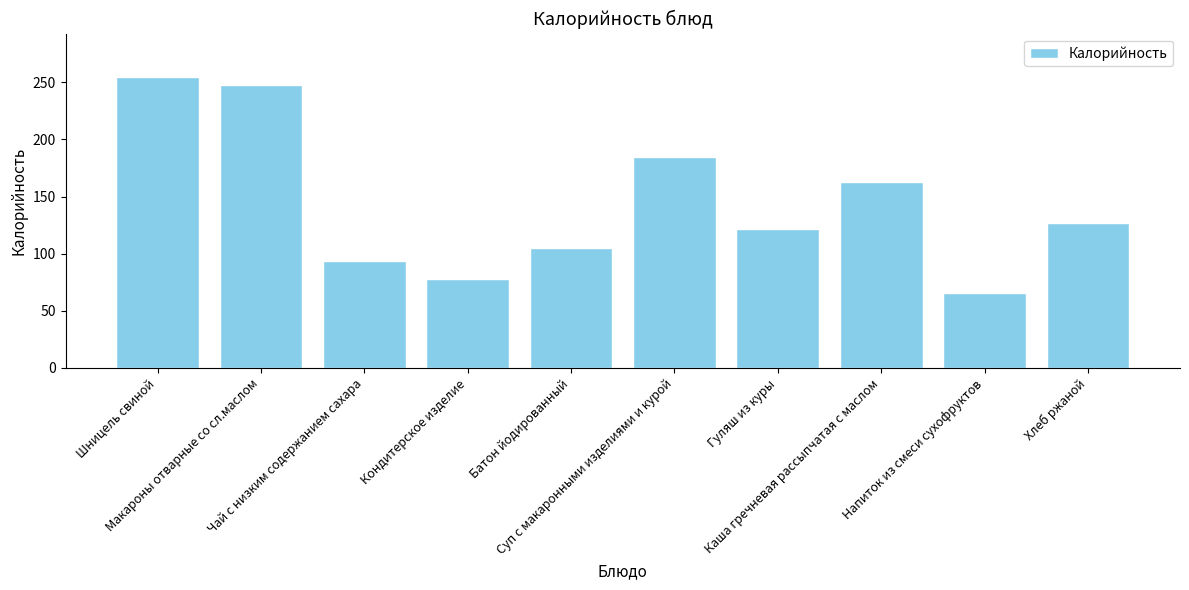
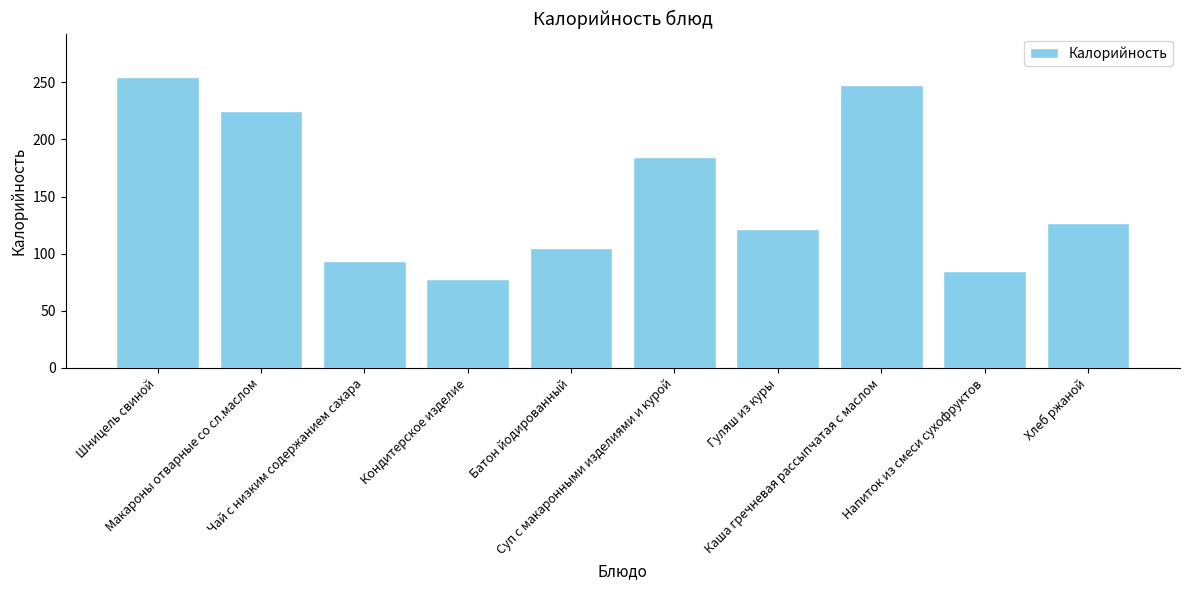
Макароны отварные со сл.маслом: 248 -> 225
Каша гречневая рассыпчатая с маслом: 163 -> 248
Напиток из смеси сухофруктов: 66 -> 84
